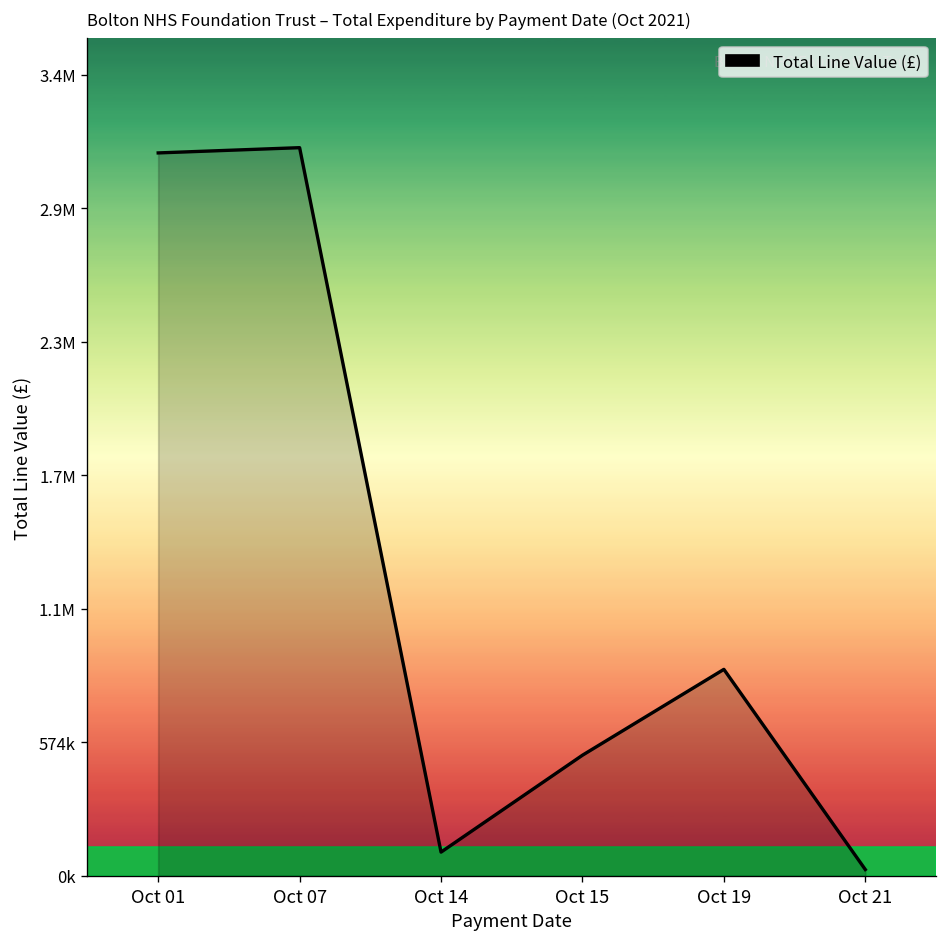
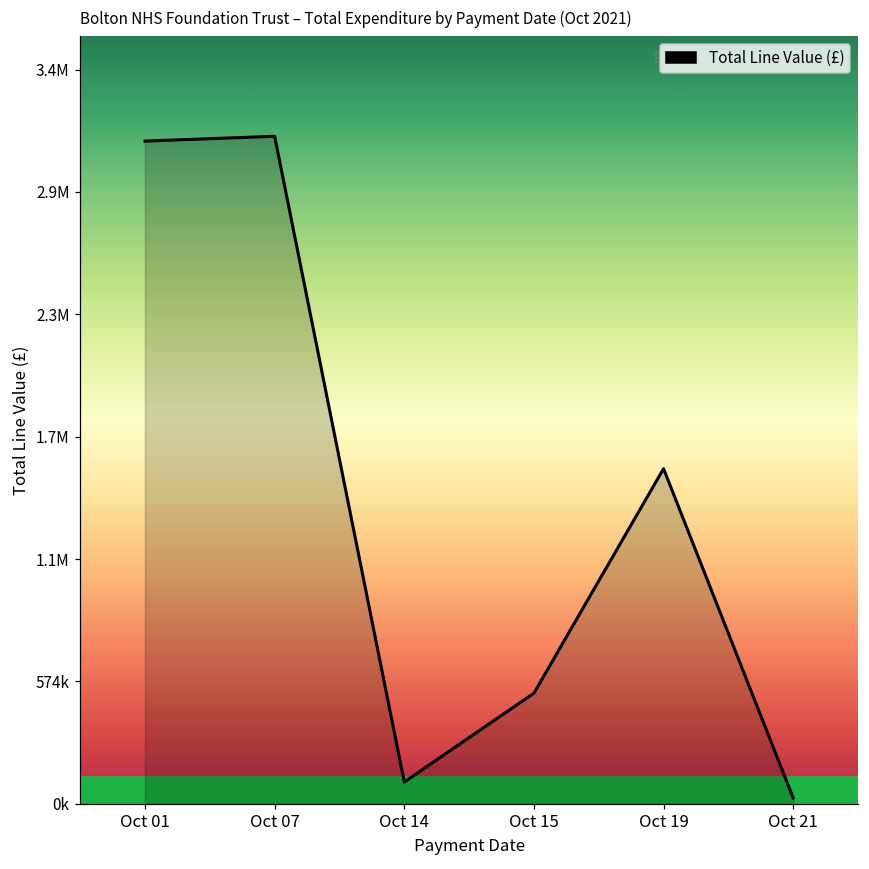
Oct 19: 890000 -> 1570000
